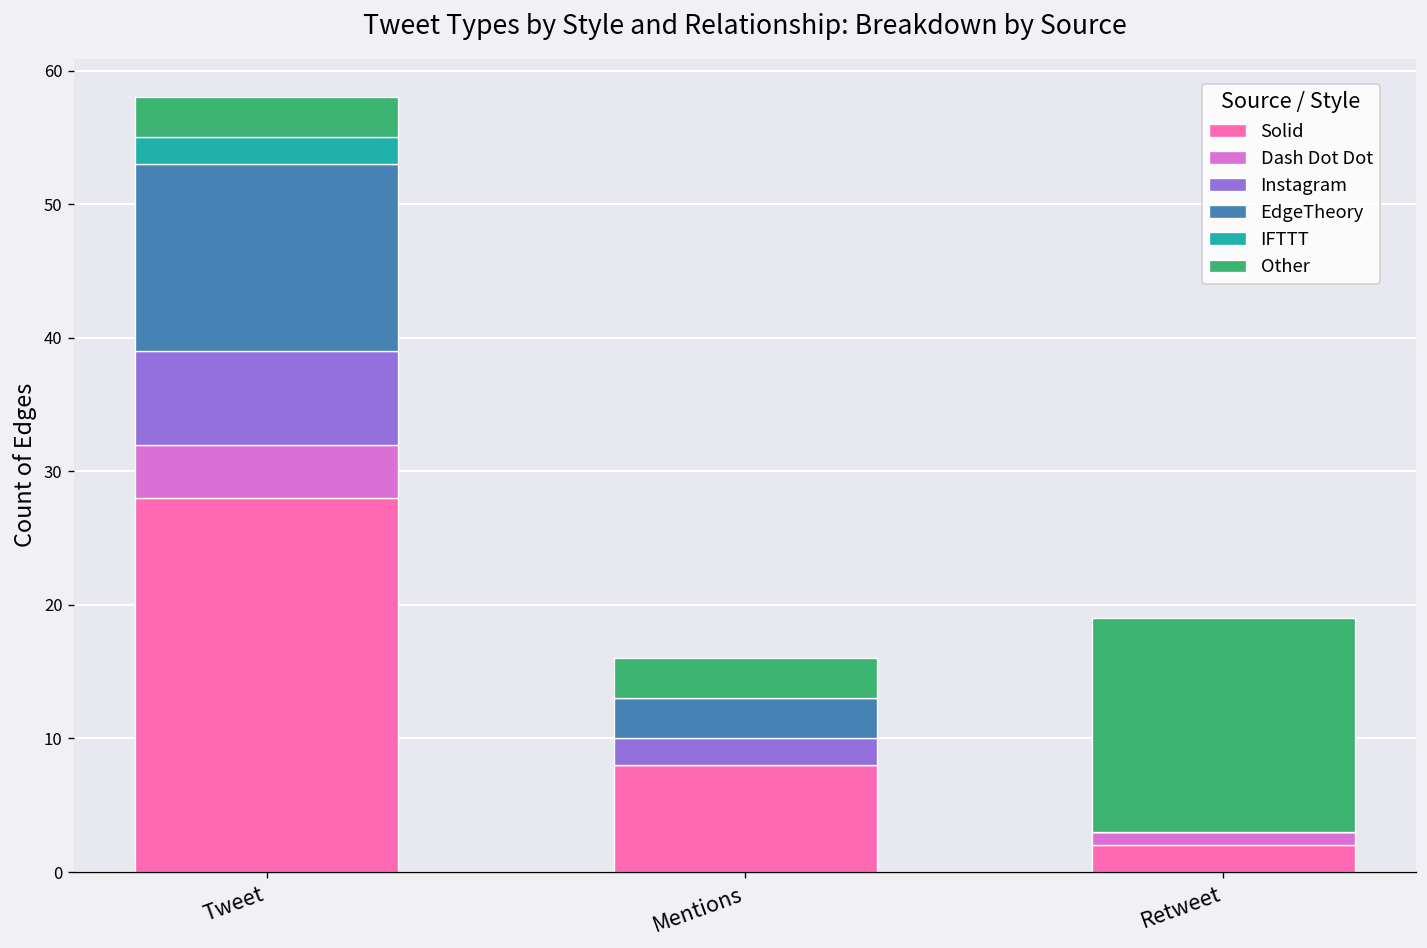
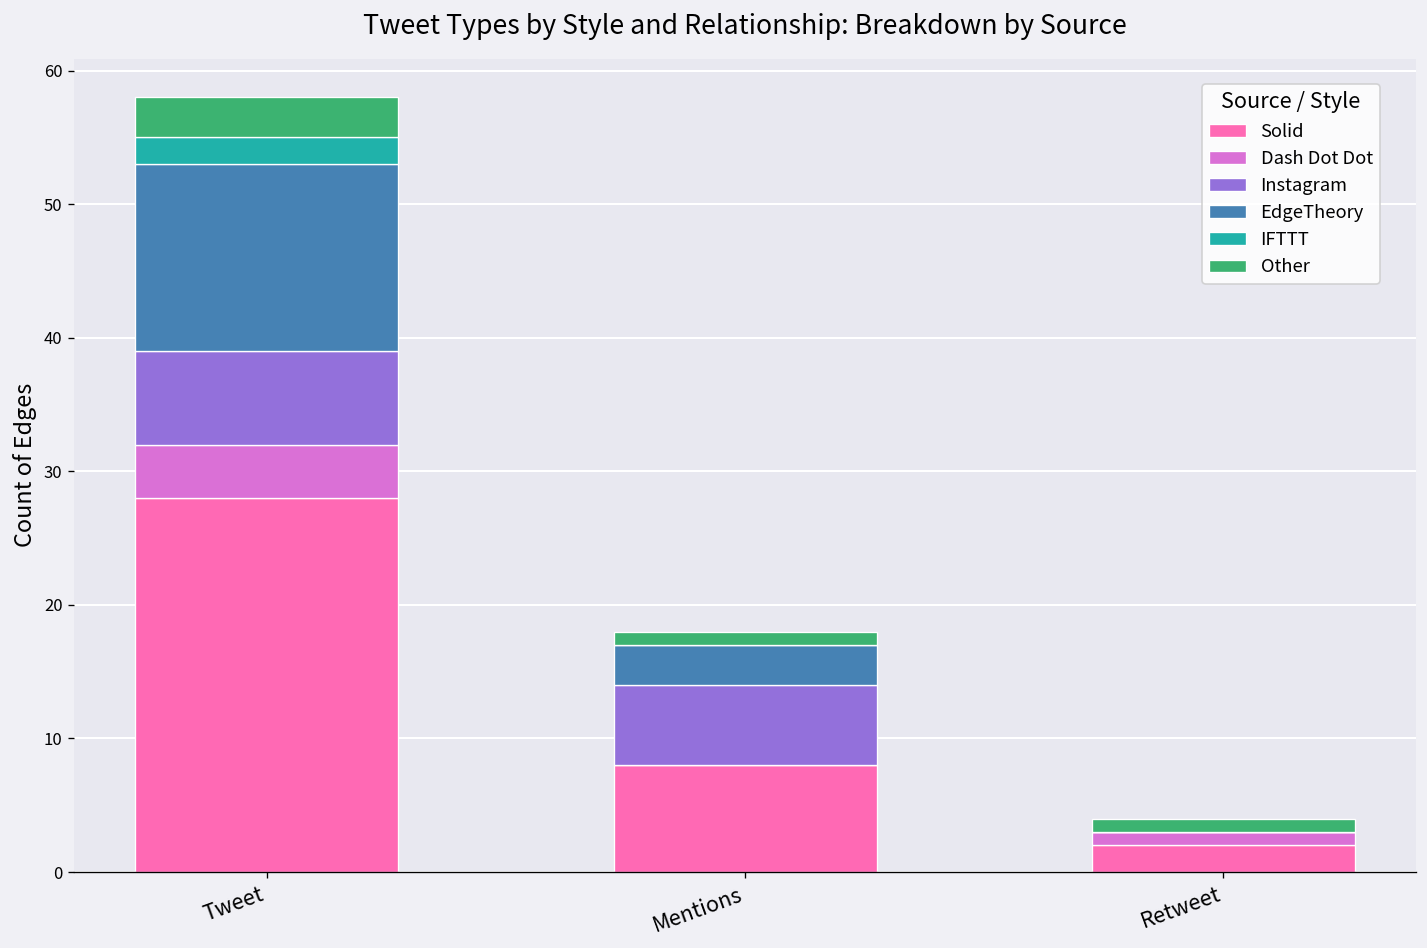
Instagram, Mentions: 2 -> 6
Other, Mentions: 3 -> 1
Other, Retweet: 16 -> 1
